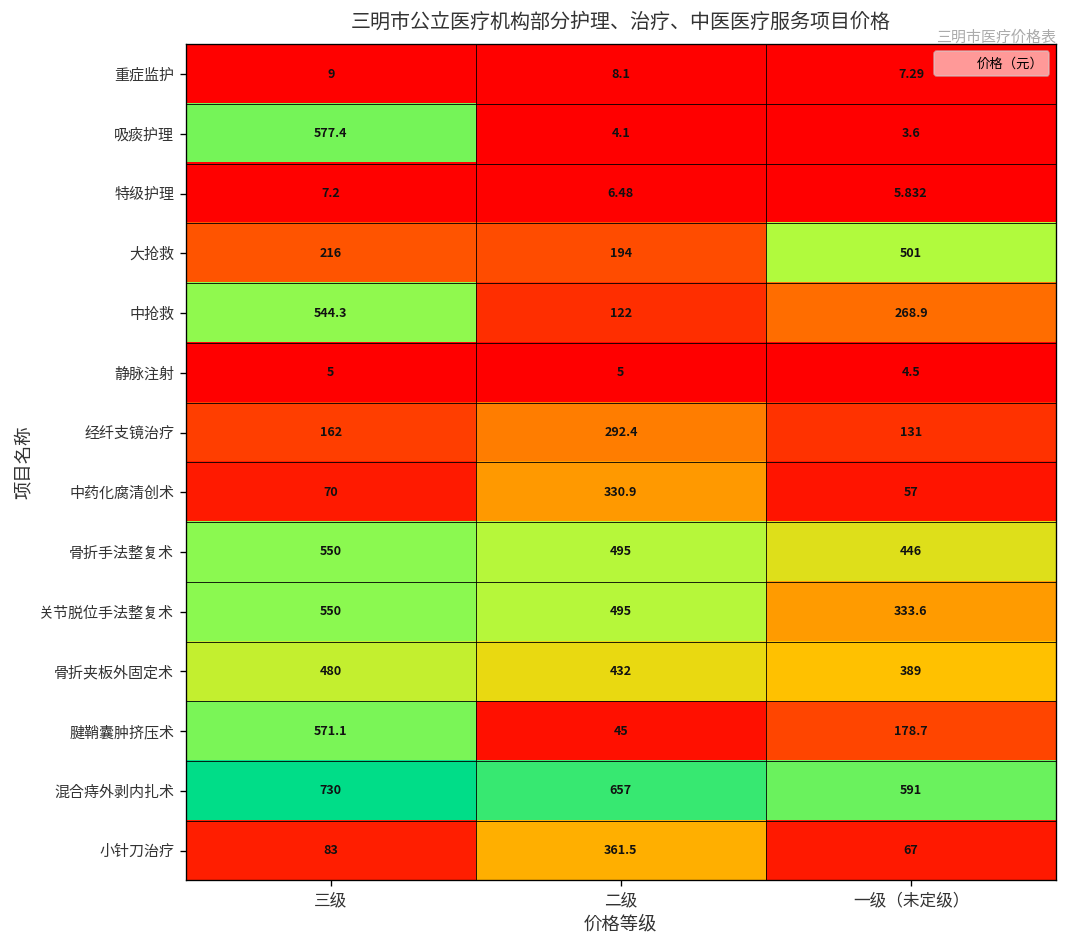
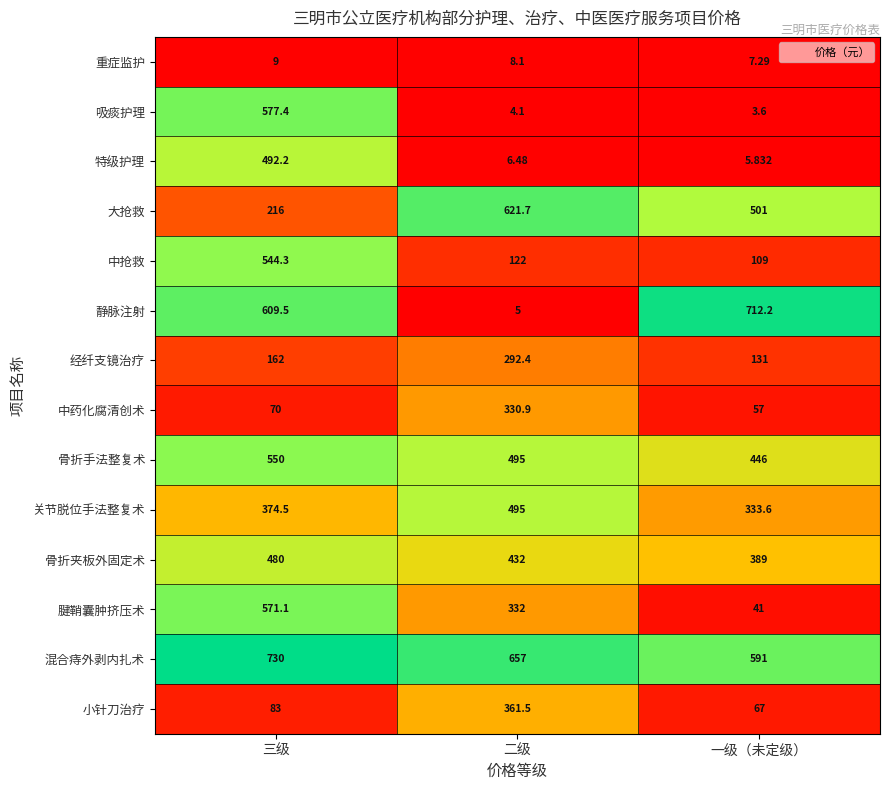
特级护理, 三级: 7.2 -> 492.2
大抢救, 二级: 194 -> 621.7
中抢救, 一级（未定级）: 268.9 -> 109
静脉注射, 三级: 5 -> 609.5
静脉注射, 一级（未定级）: 4.5 -> 712.2
关节脱位手法整复术, 三级: 550 -> 374.5
腱鞘囊肿挤压术, 二级: 45 -> 332
腱鞘囊肿挤压术, 一级（未定级）: 178.7 -> 41
